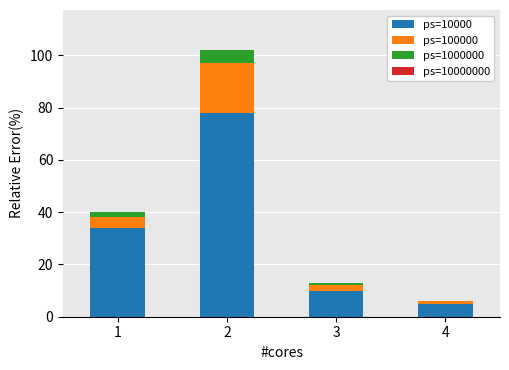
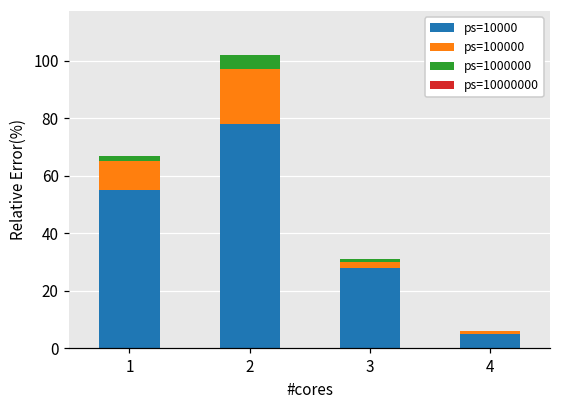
ps=10000, 1: 34 -> 55
ps=100000, 1: 4 -> 10
ps=10000, 3: 10 -> 28
